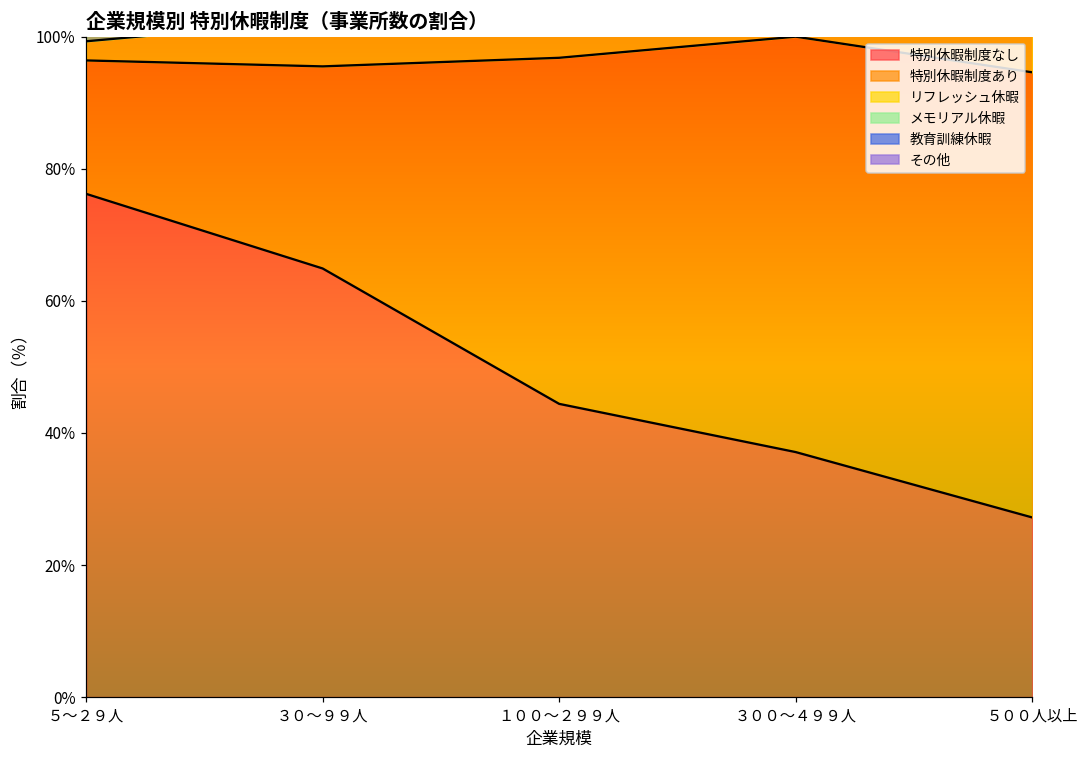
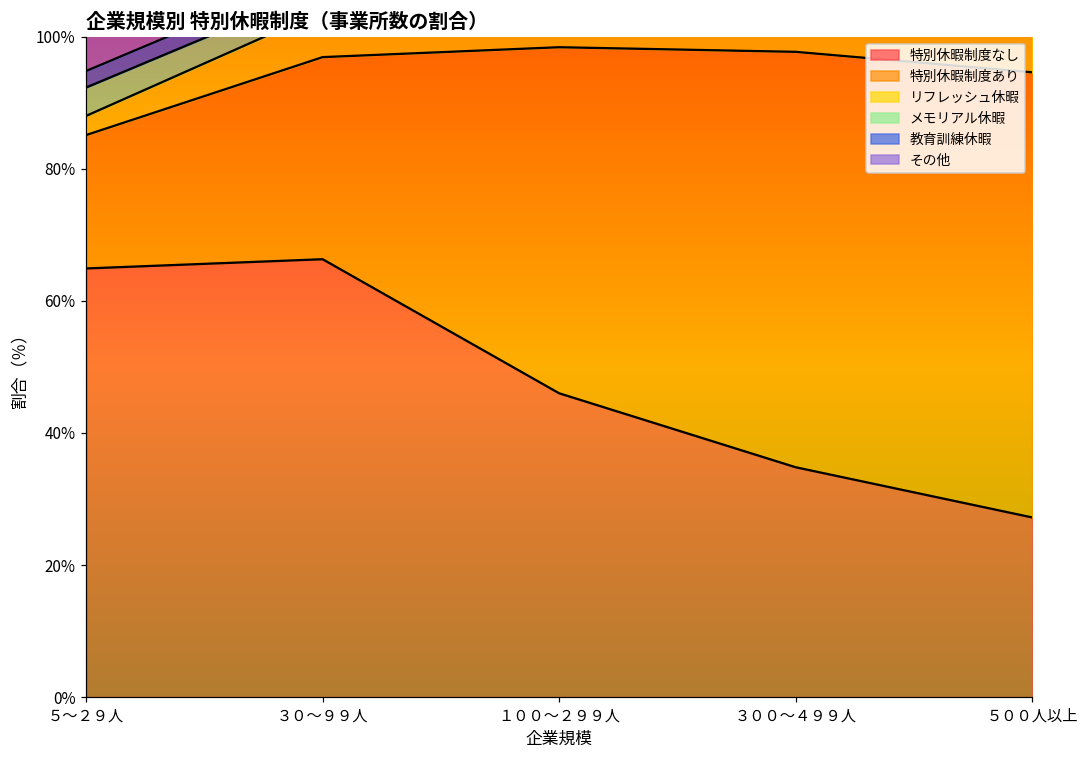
特別休暇制度なし, ５～２９人: 76% -> 65%
特別休暇制度なし, ３０～９９人: 65% -> 66%
特別休暇制度なし, １００～２９９人: 44% -> 46%
特別休暇制度なし, ３００～４９９人: 37% -> 35%
